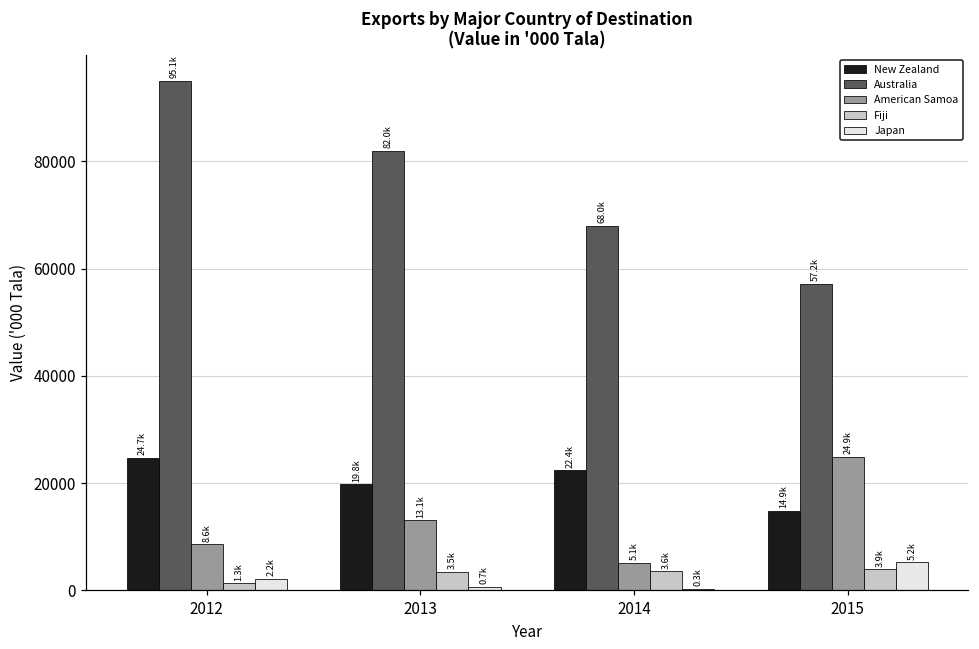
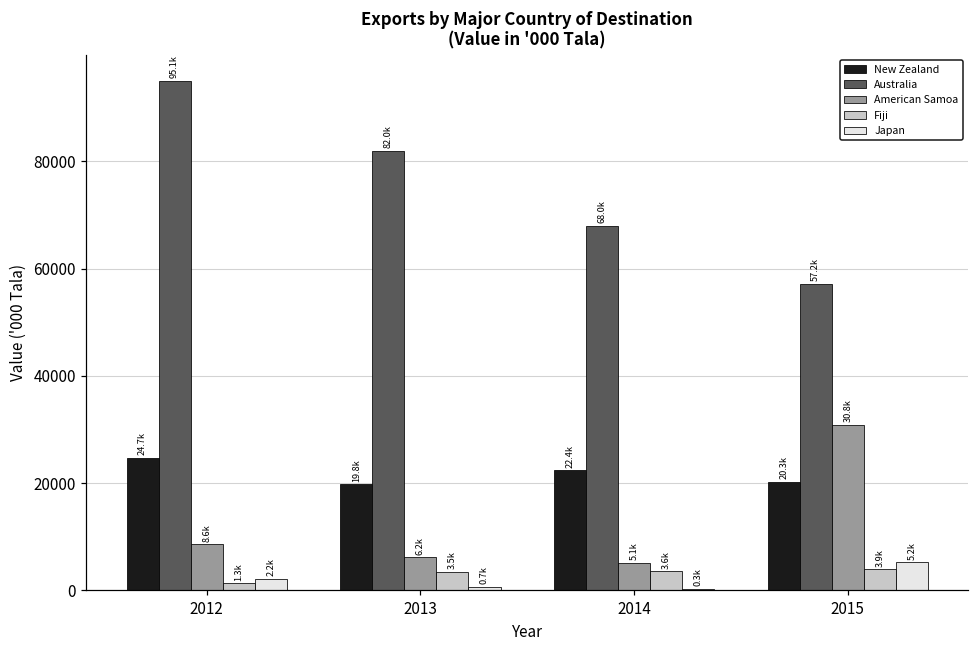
American Samoa, 2013: 13.1k -> 6.2k
New Zealand, 2015: 14.9k -> 20.3k
American Samoa, 2015: 24.9k -> 30.8k
